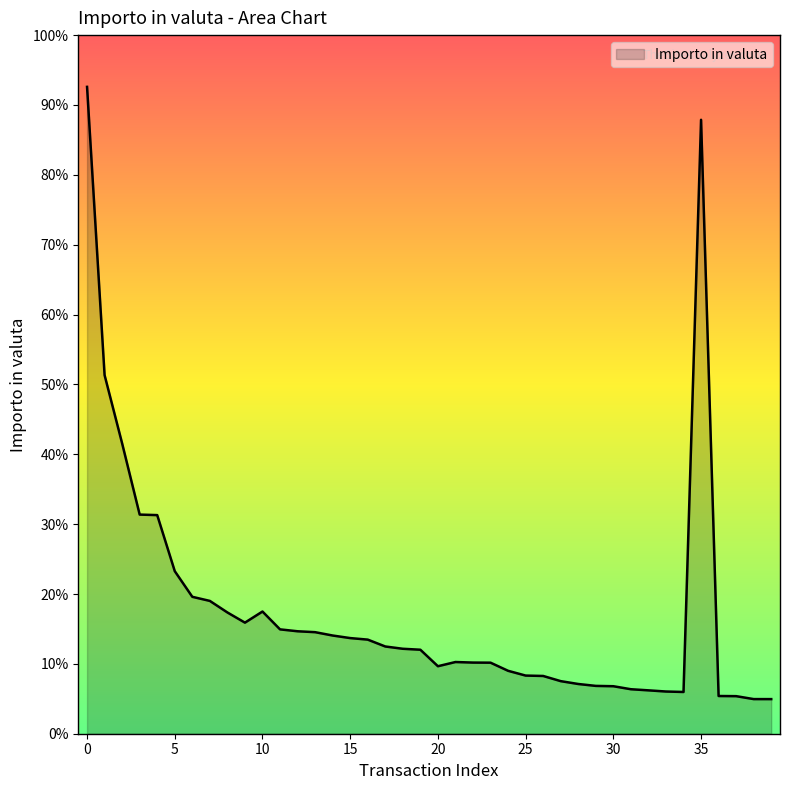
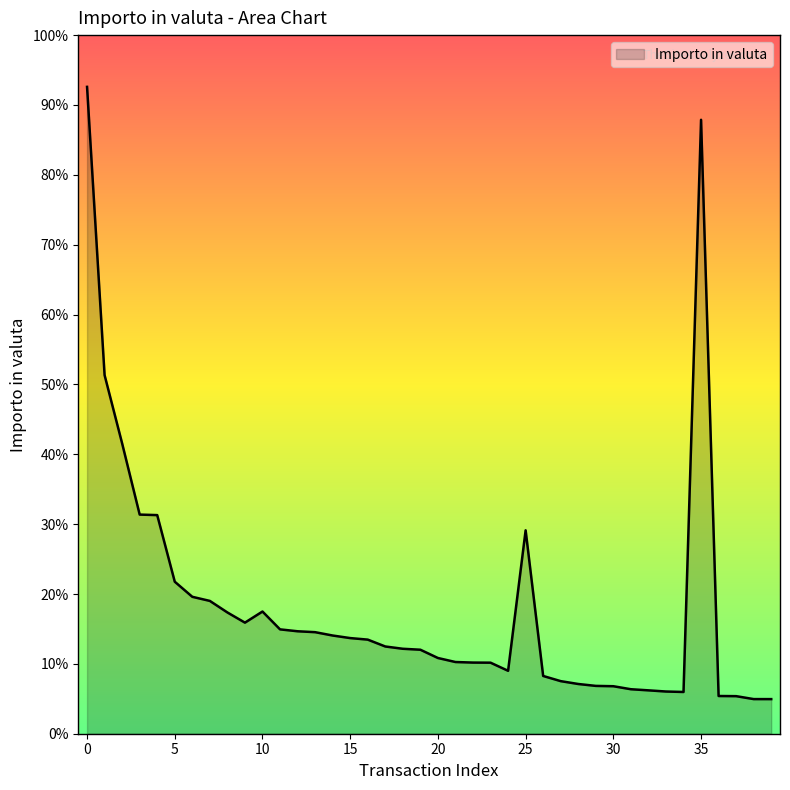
5: 23% -> 22%
20: 10% -> 11%
25: 8% -> 29%
